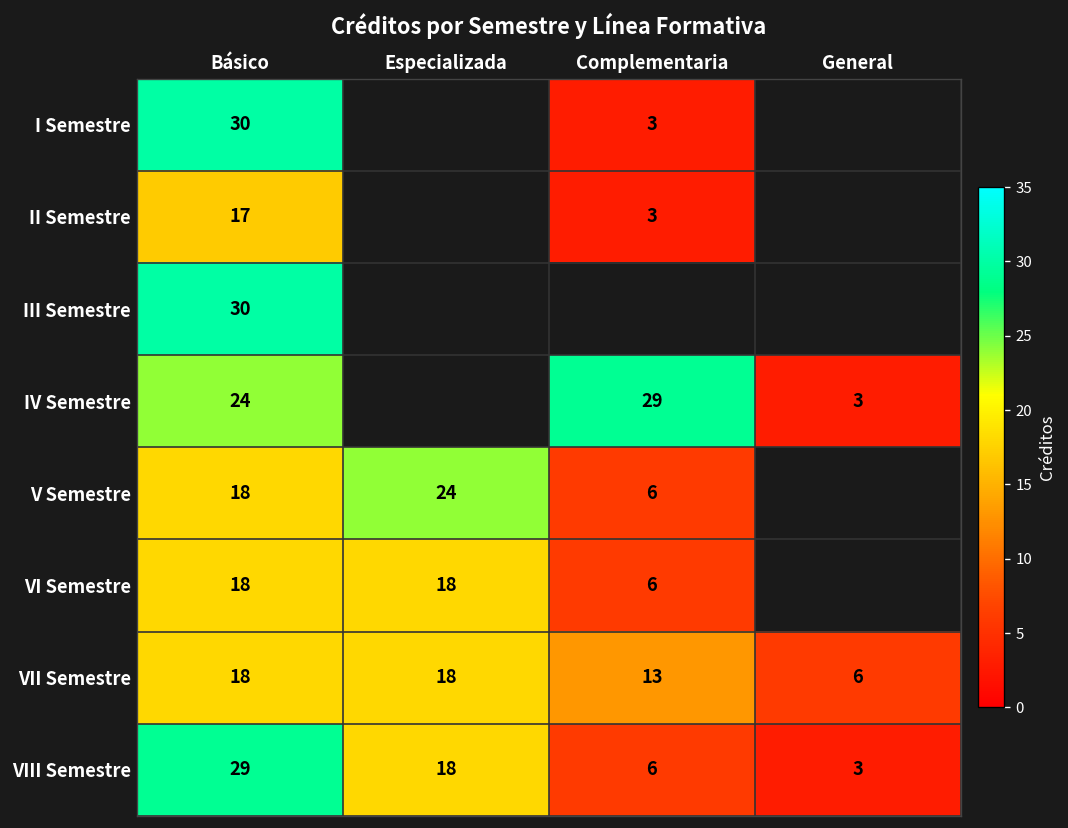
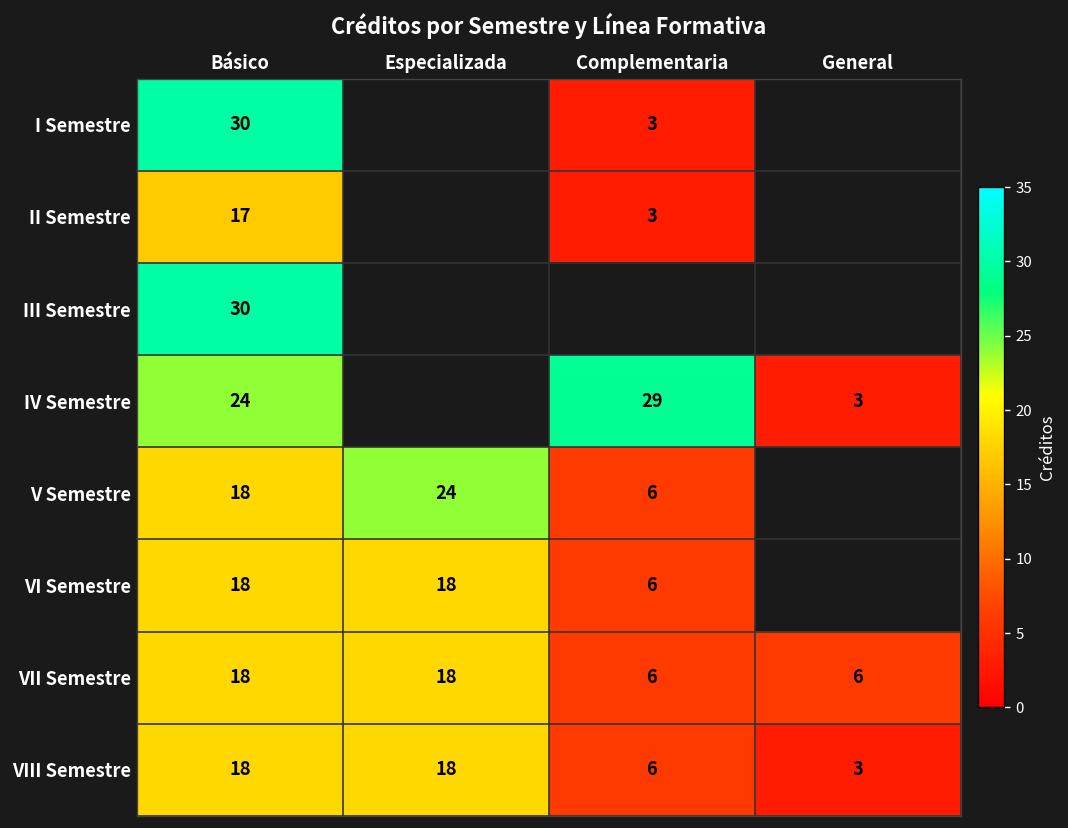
VII Semestre, Complementaria: 13 -> 6
VIII Semestre, Básico: 29 -> 18
